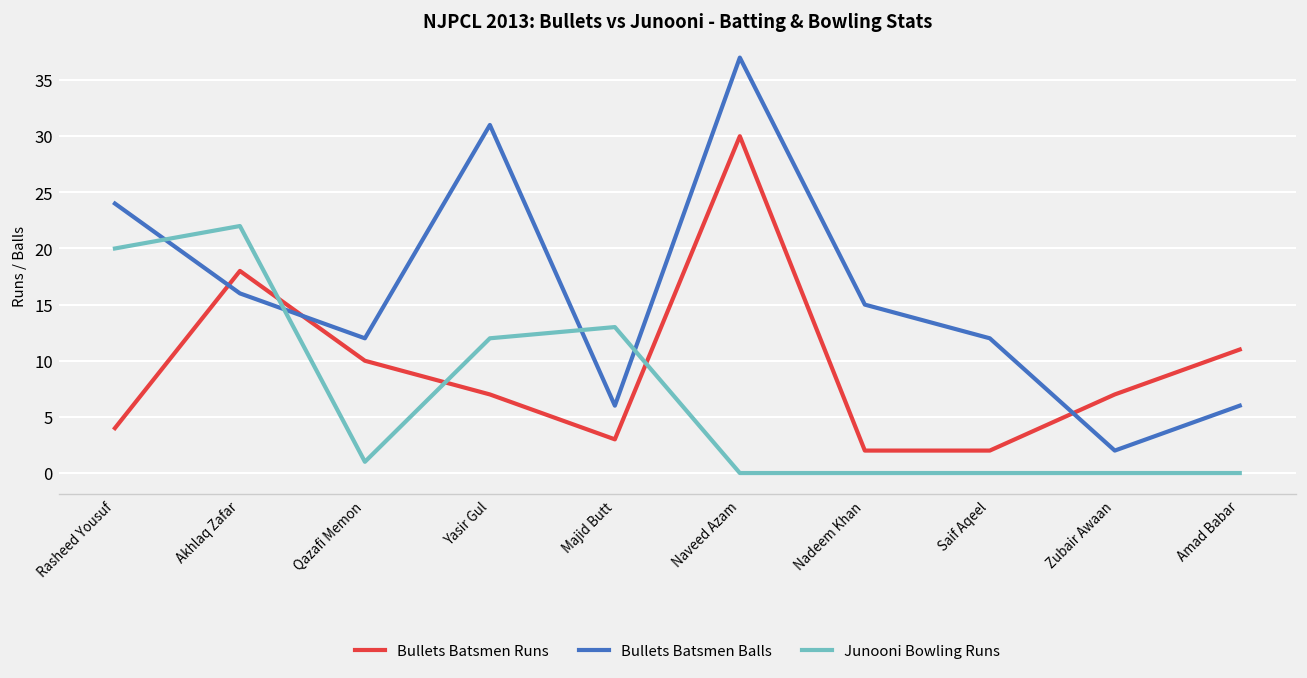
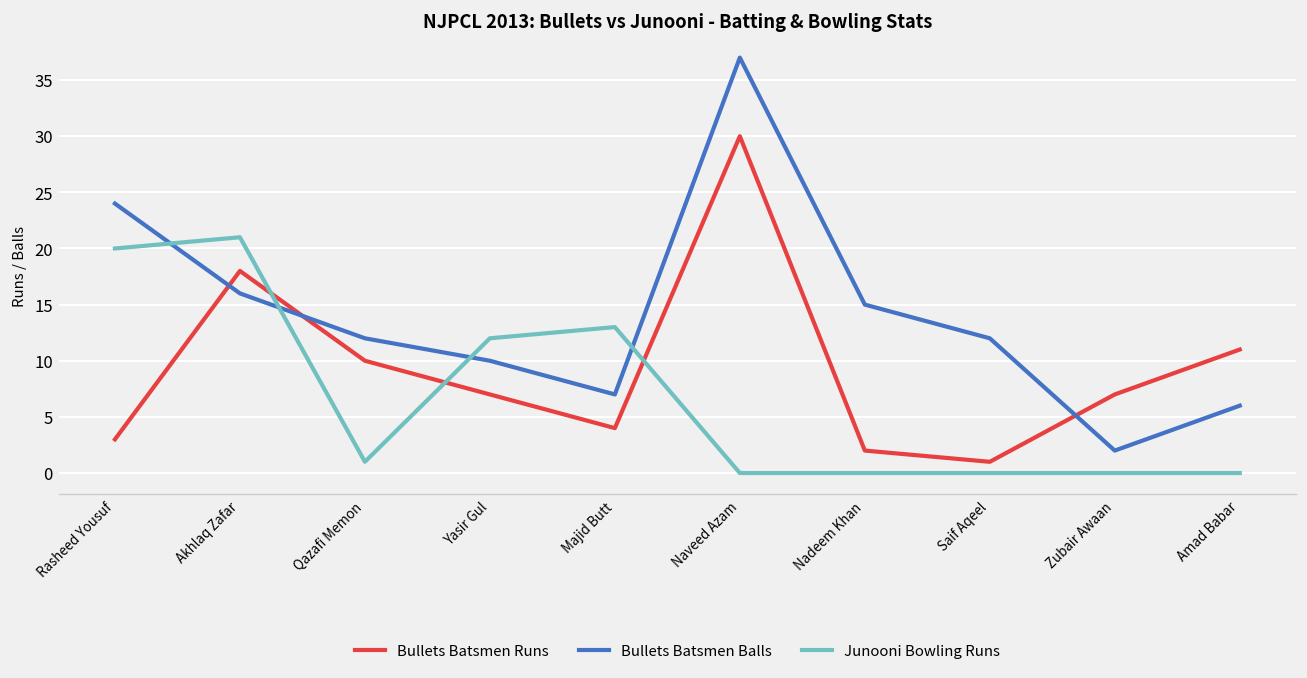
Bullets Batsmen Runs, Rasheed Yousuf: 4 -> 3
Junooni Bowling Runs, Akhlaq Zafar: 22 -> 21
Bullets Batsmen Balls, Yasir Gul: 31 -> 10
Bullets Batsmen Runs, Majid Butt: 3 -> 4
Bullets Batsmen Balls, Majid Butt: 6 -> 7
Bullets Batsmen Runs, Saif Aqeel: 2 -> 1
